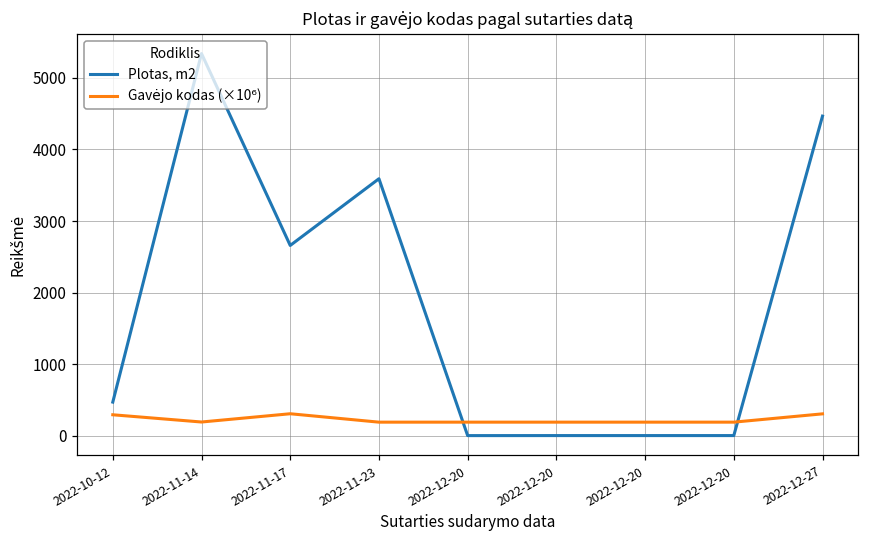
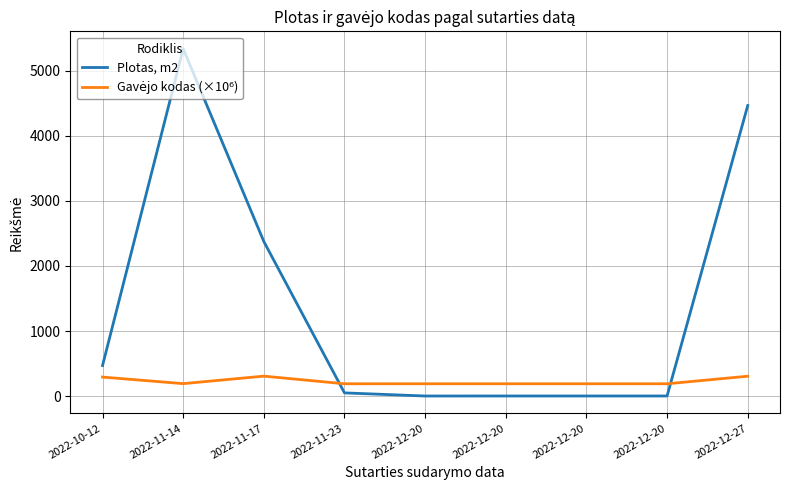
Plotas, m2, 2022-11-17: 2700 -> 2400
Plotas, m2, 2022-11-23: 3600 -> 0
